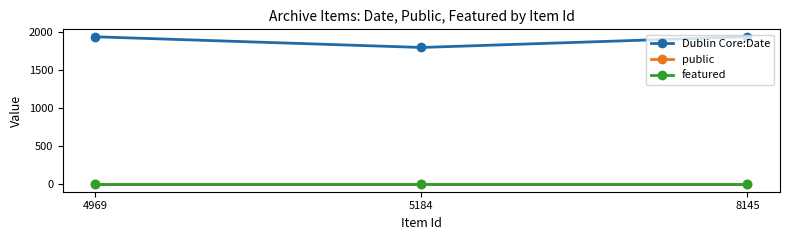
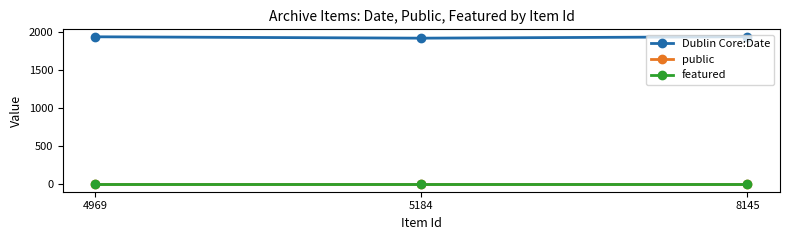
Dublin Core:Date, 5184: 1800 -> 1900
